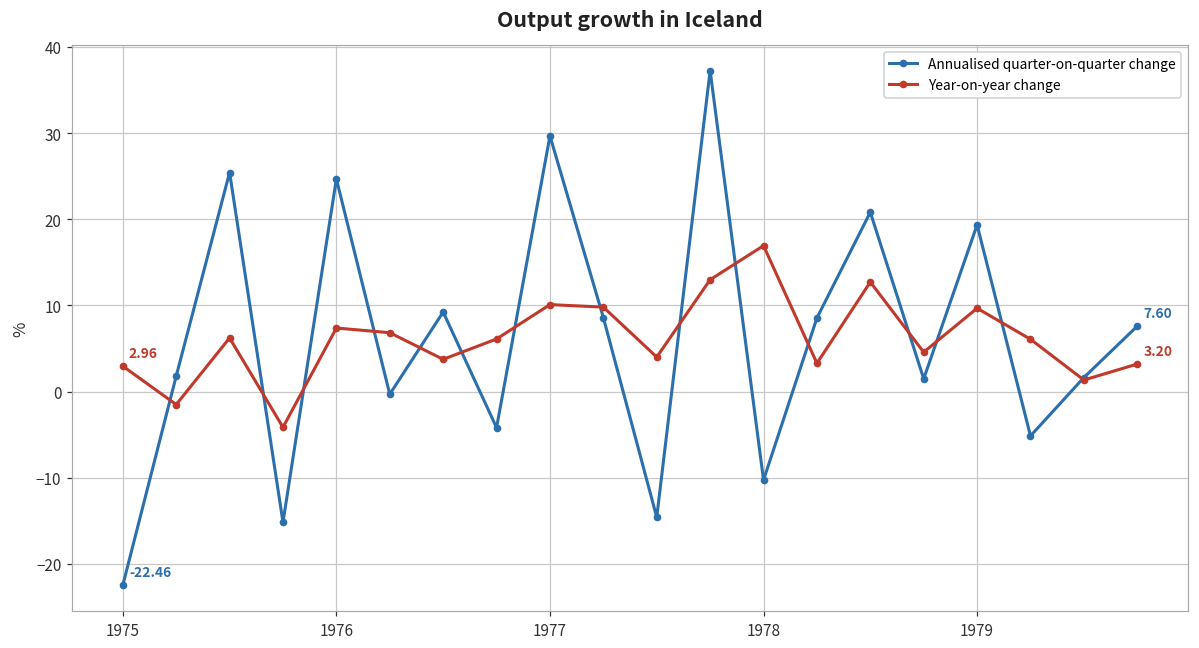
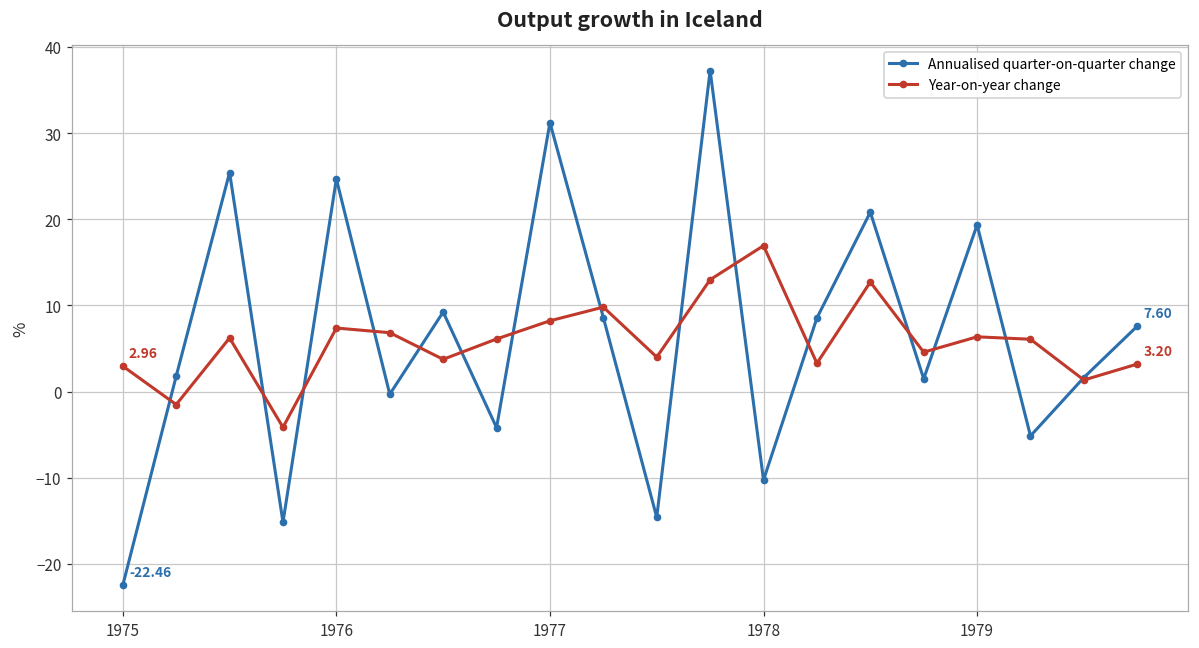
Annualised quarter-on-quarter change, 1977: 30 -> 31
Year-on-year change, 1977: 10 -> 8
Year-on-year change, 1979: 10 -> 6
